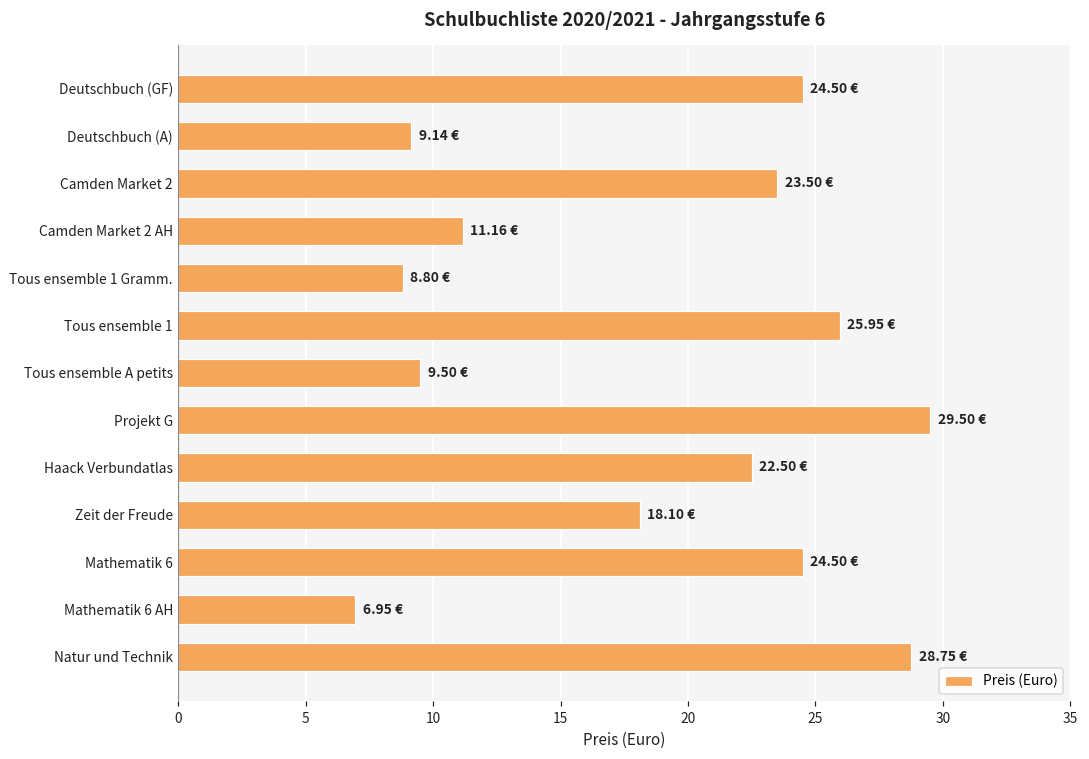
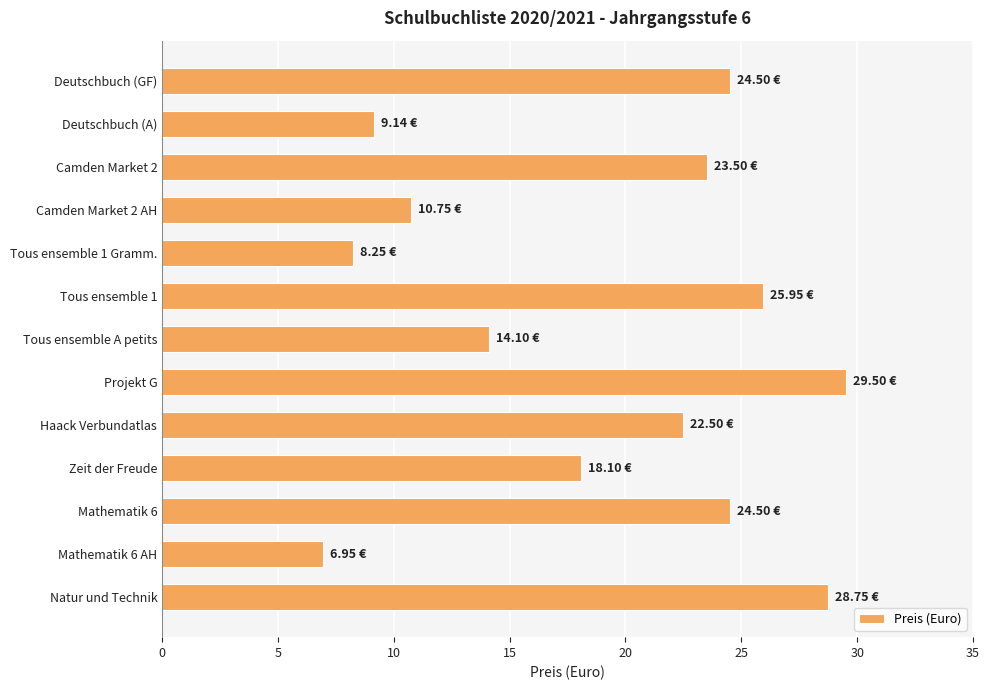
Camden Market 2 AH: 11.16 -> 10.75
Tous ensemble 1 Gramm.: 8.80 -> 8.25
Tous ensemble A petits: 9.50 -> 14.10
